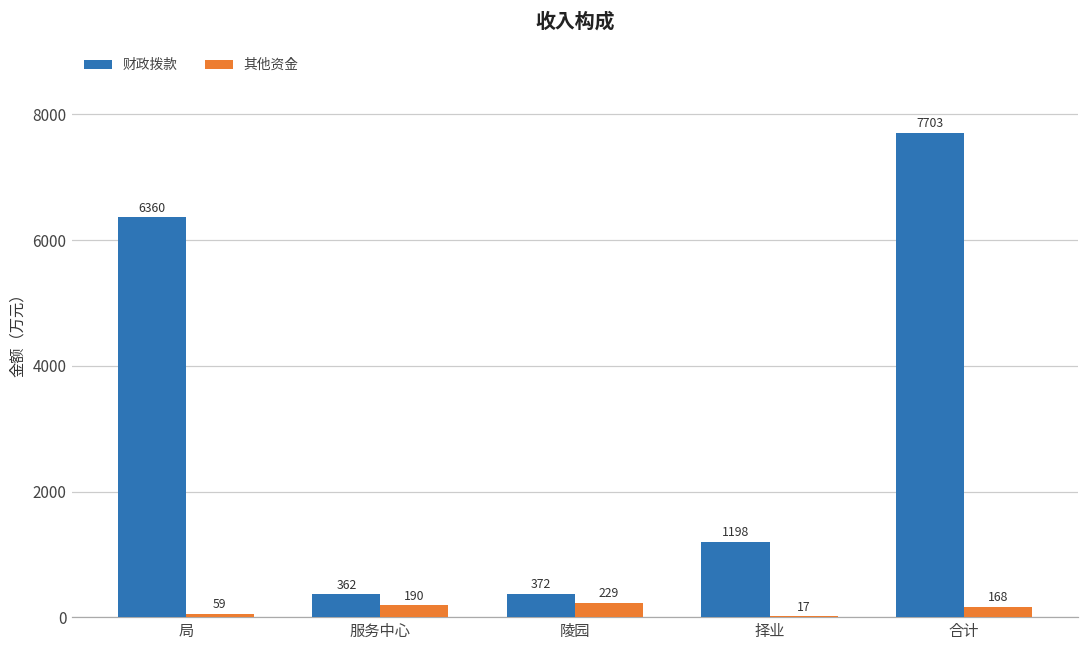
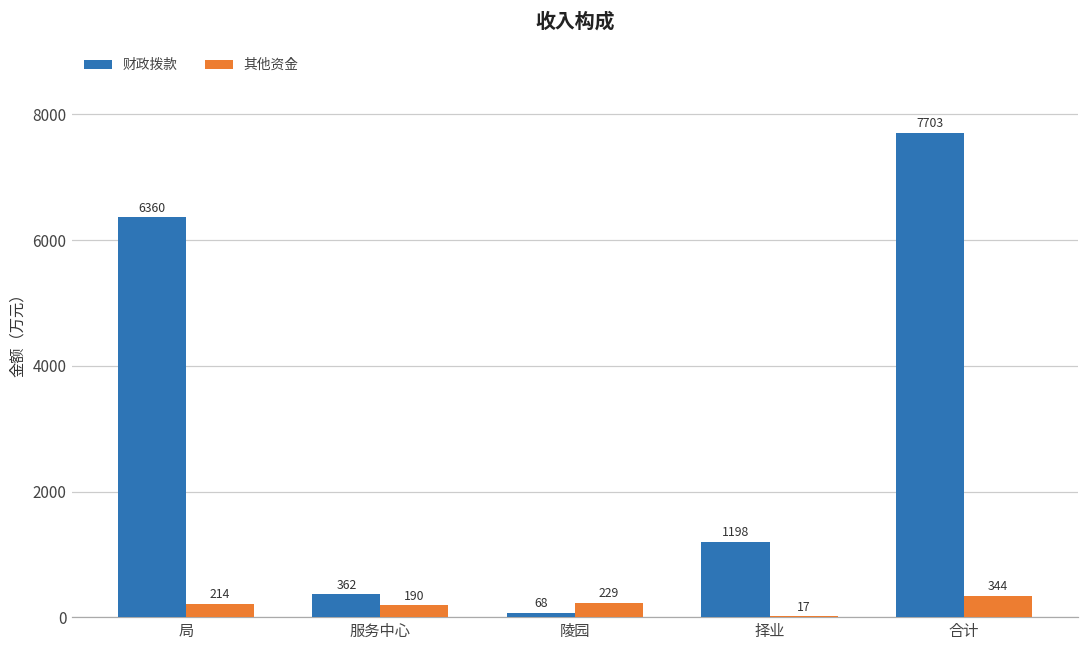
其他资金, 局: 59 -> 214
财政拨款, 陵园: 372 -> 68
其他资金, 合计: 168 -> 344
